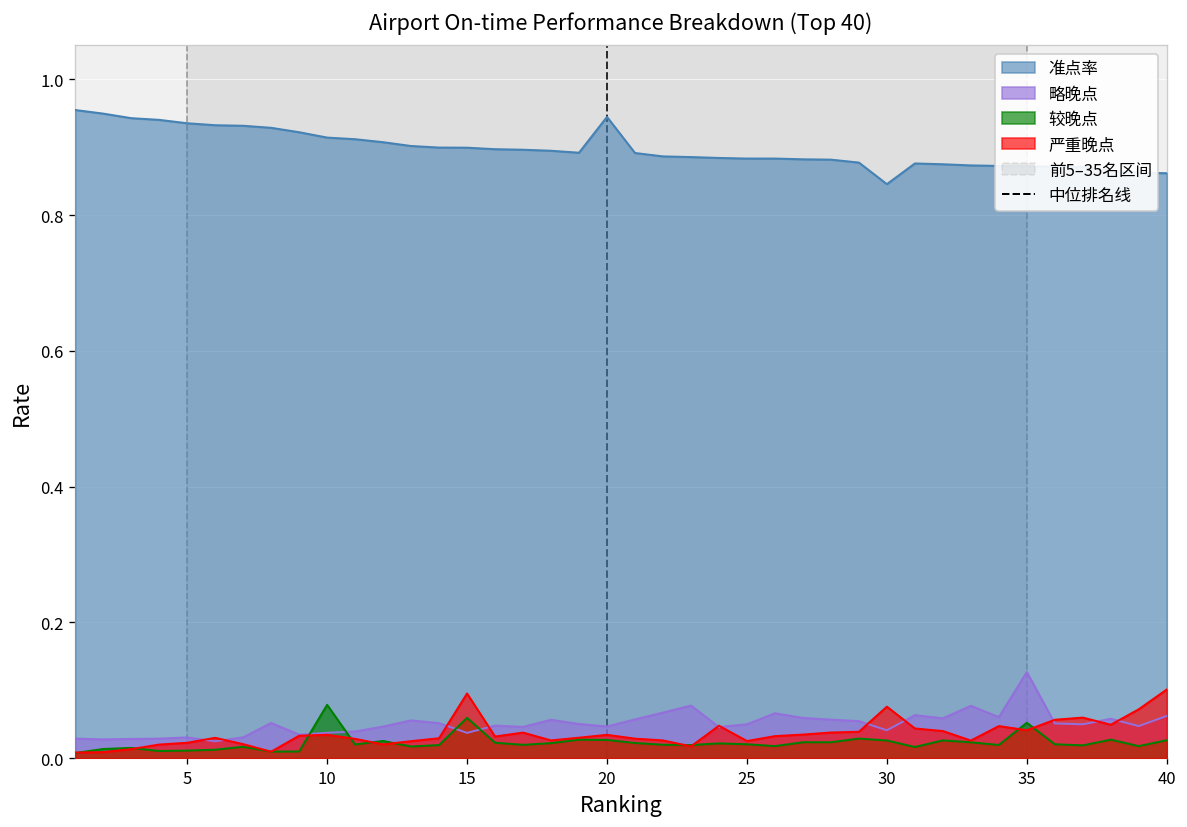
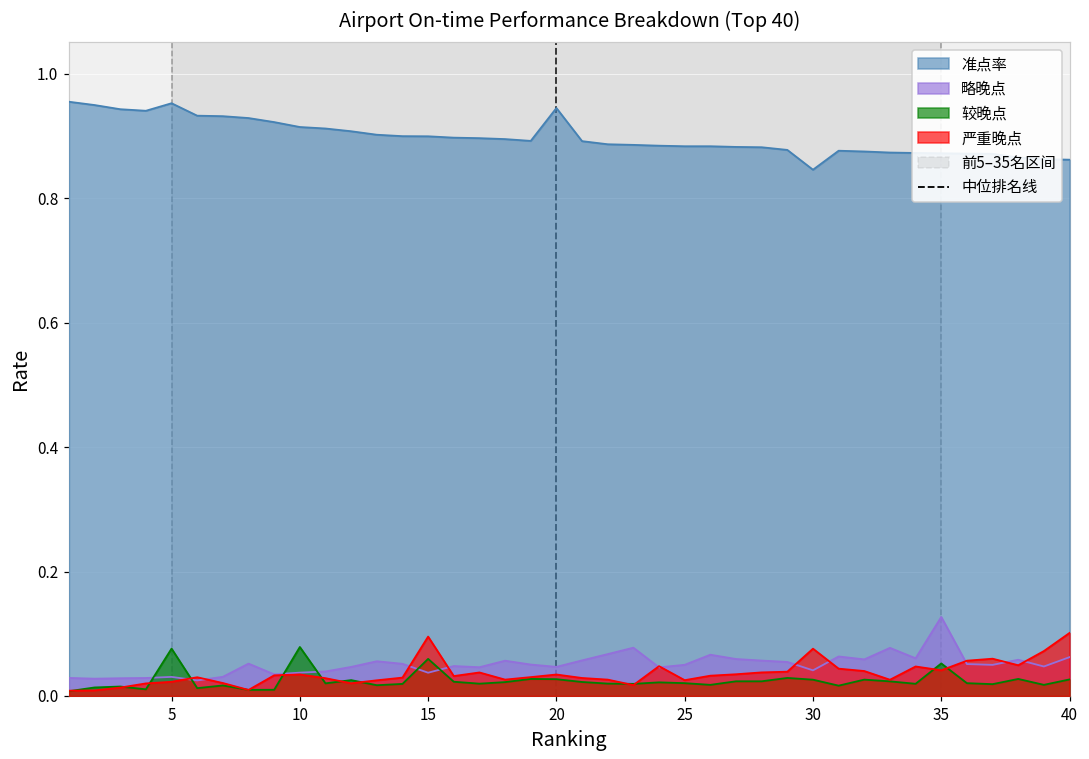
准点率, 5: 0.94 -> 0.95
较晚点, 5: 0.01 -> 0.08
